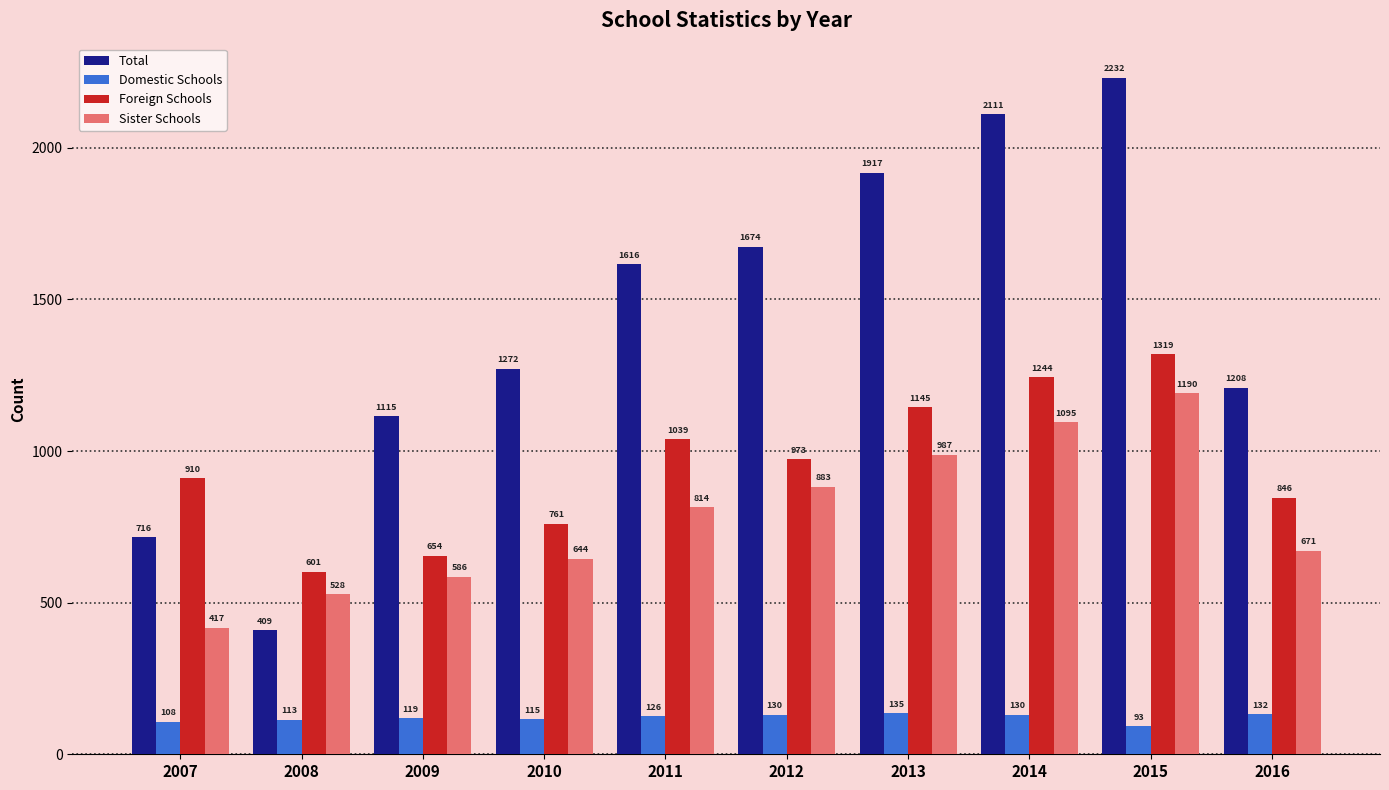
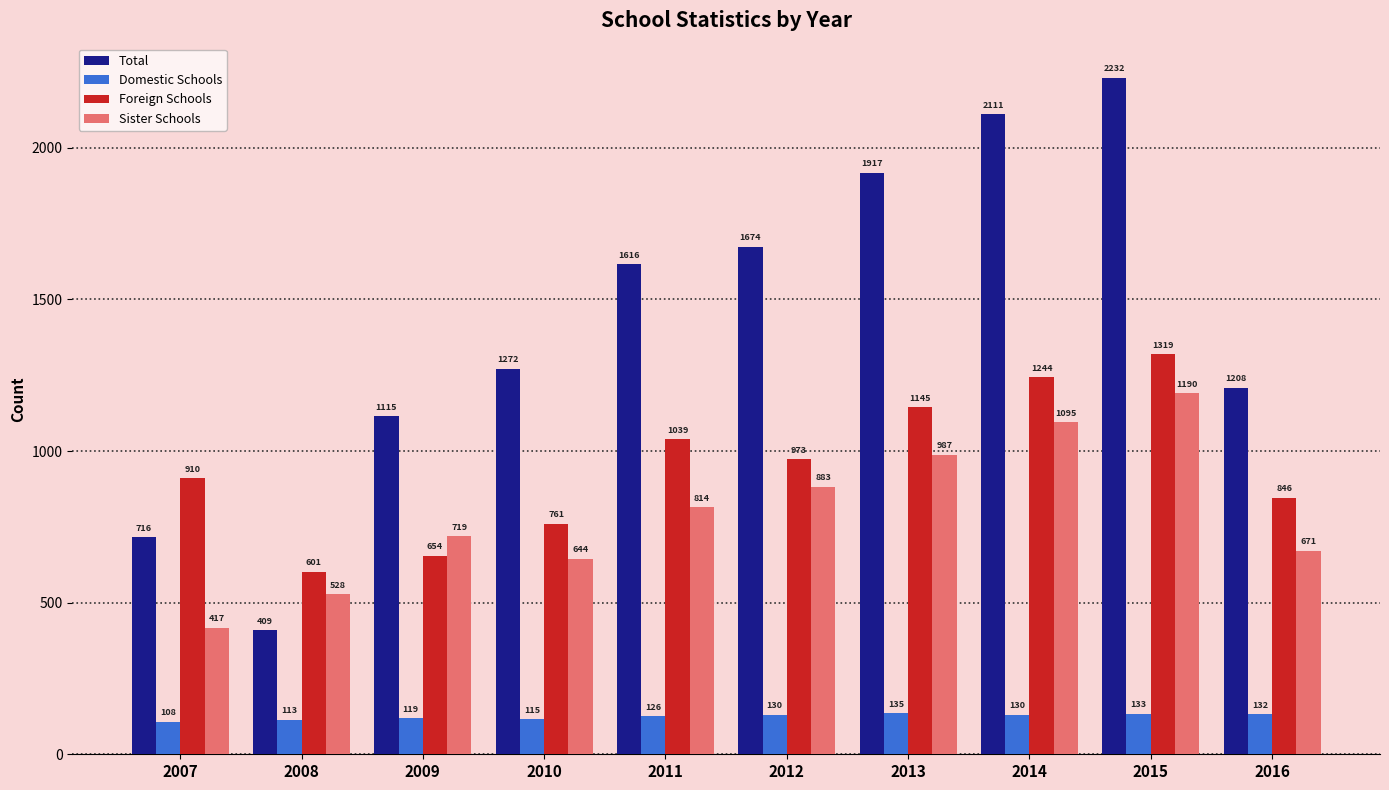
Sister Schools, 2009: 586 -> 719
Domestic Schools, 2015: 93 -> 133
